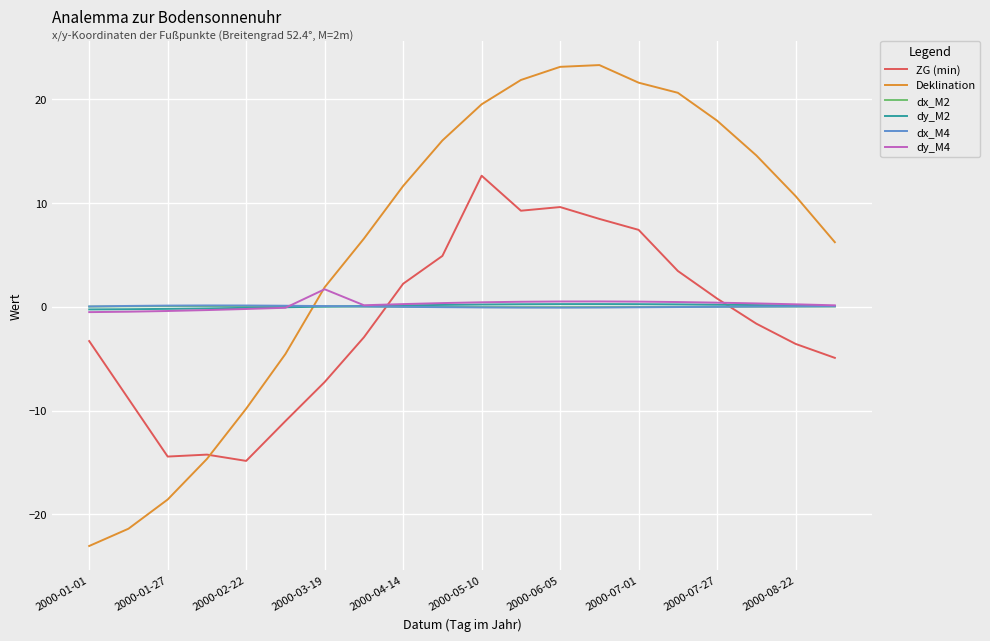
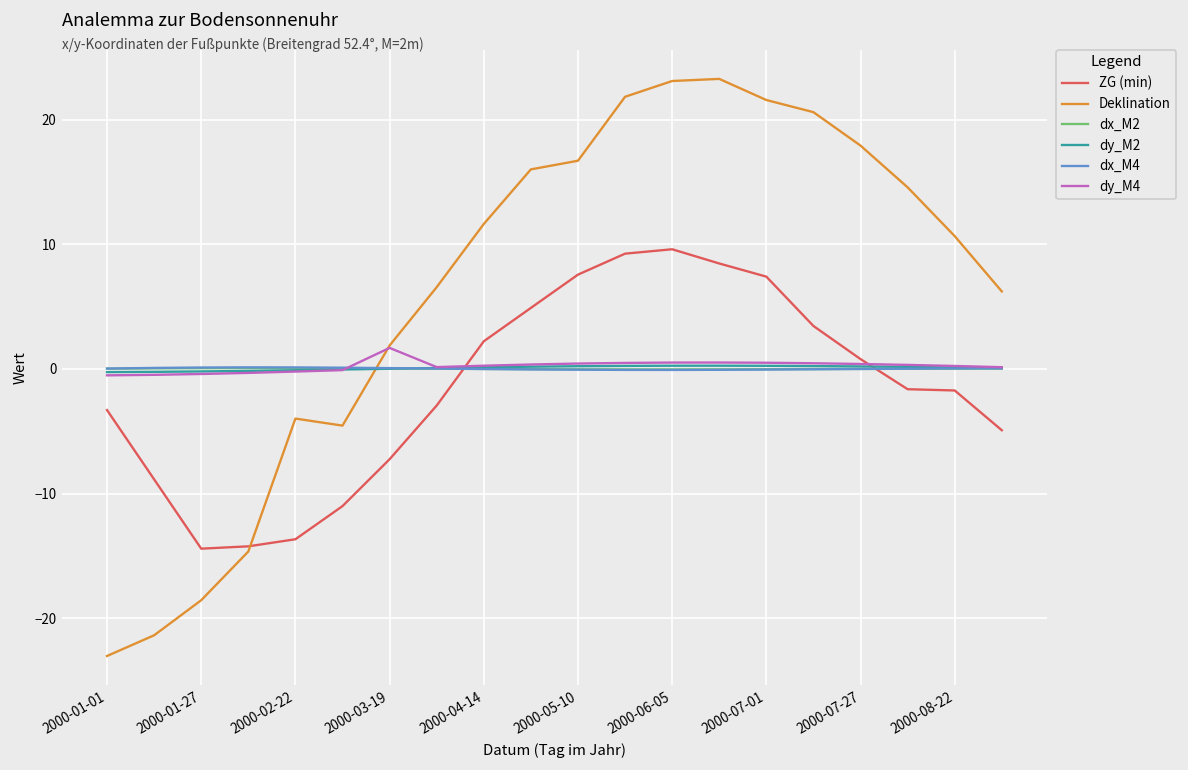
ZG (min), 2000-02-22: -14.8 -> -13.7
Deklination, 2000-02-22: -9.8 -> -4.0
ZG (min), 2000-05-10: 12.6 -> 7.6
Deklination, 2000-05-10: 19.5 -> 16.7
ZG (min), 2000-08-22: -3.6 -> -1.7
